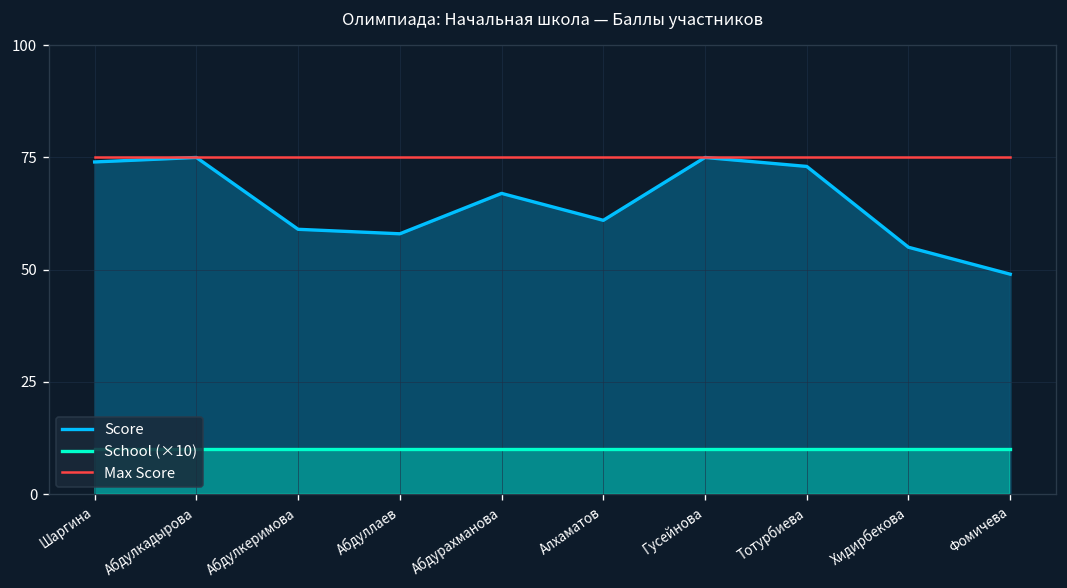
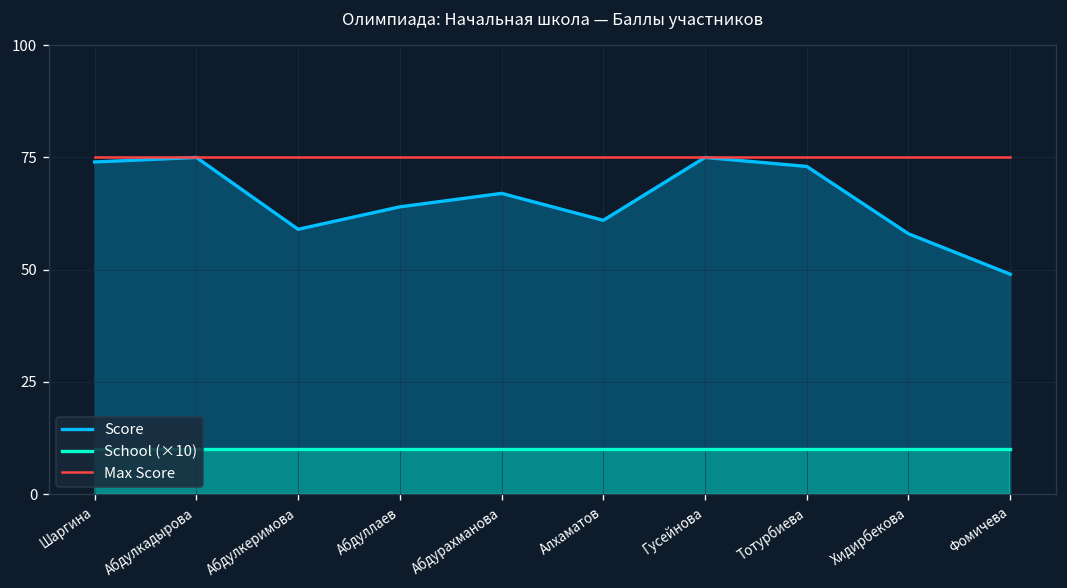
Score, Абдуллаев: 58 -> 64
Score, Хидирбекова: 55 -> 58
